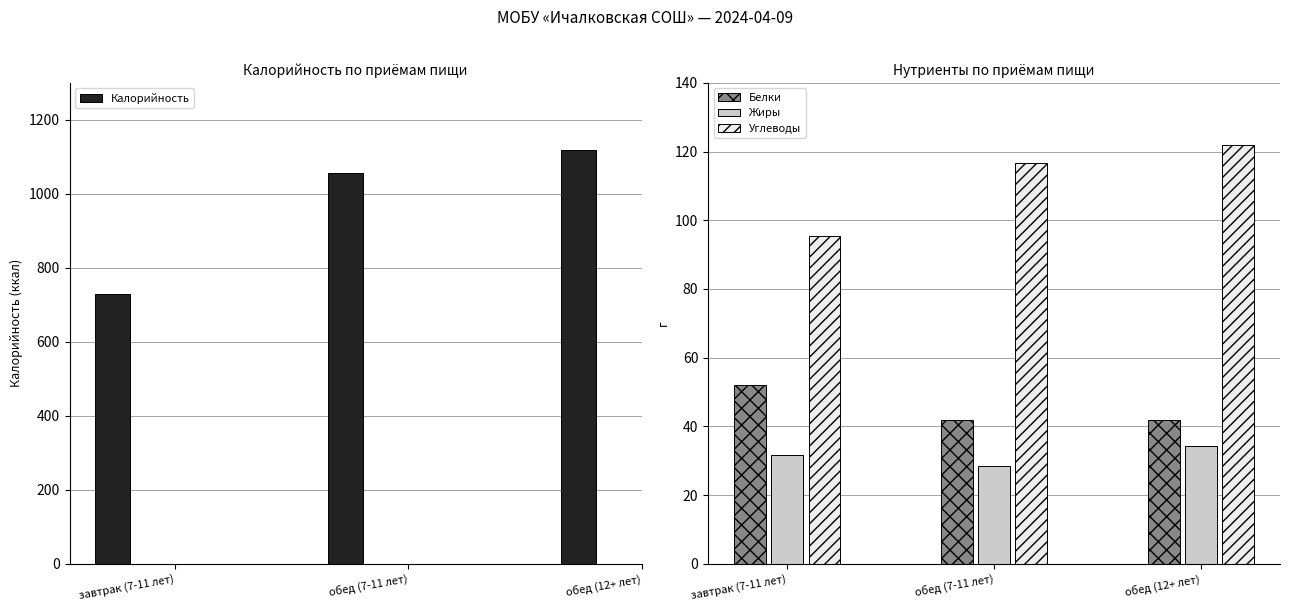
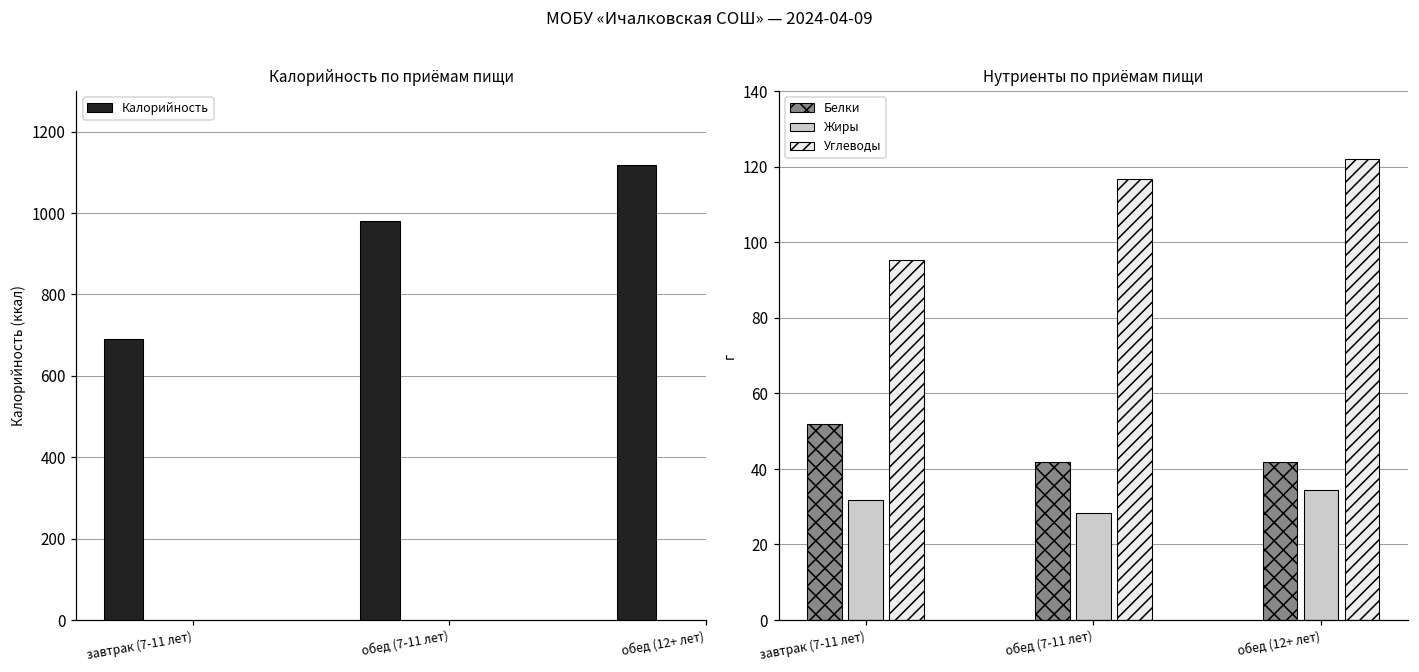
Калорийность по приёмам пищи, завтрак (7-11 лет): 730 -> 690
Калорийность по приёмам пищи, обед (7-11 лет): 1060 -> 980
